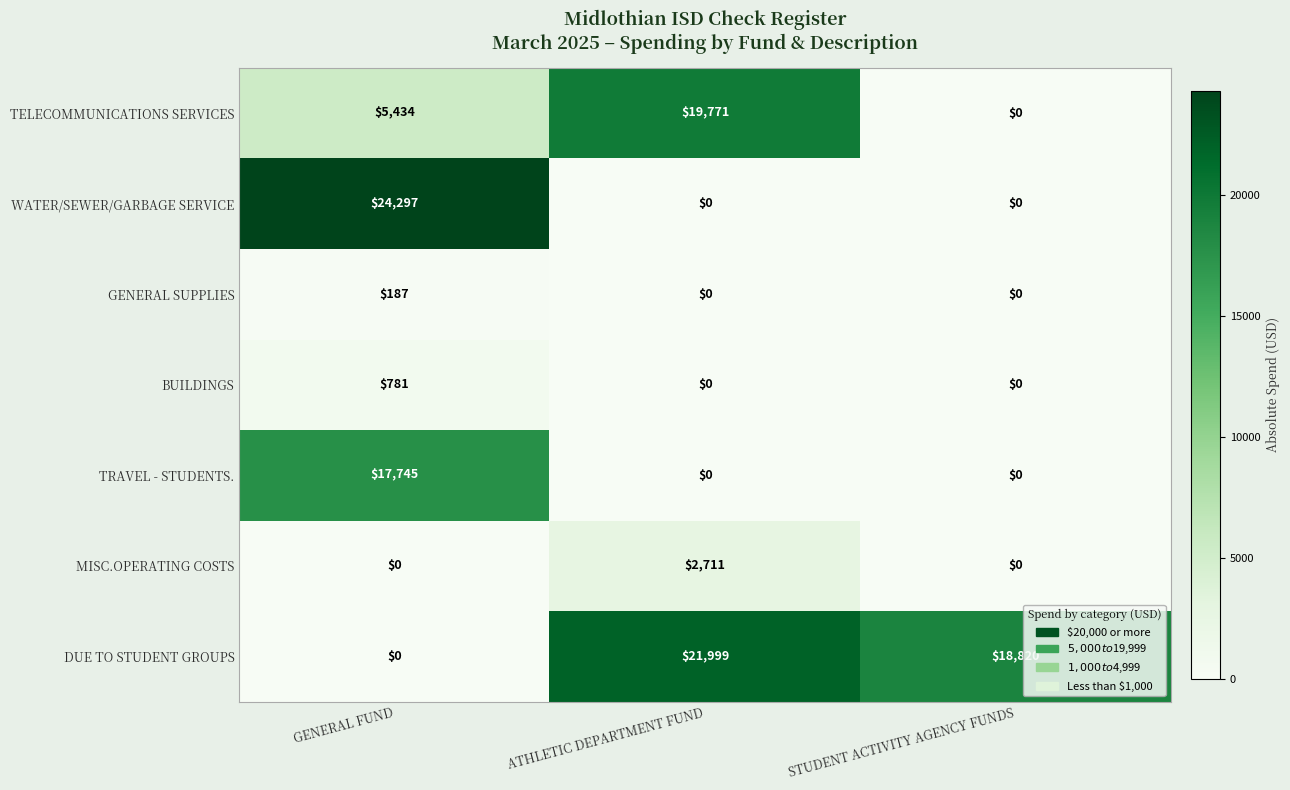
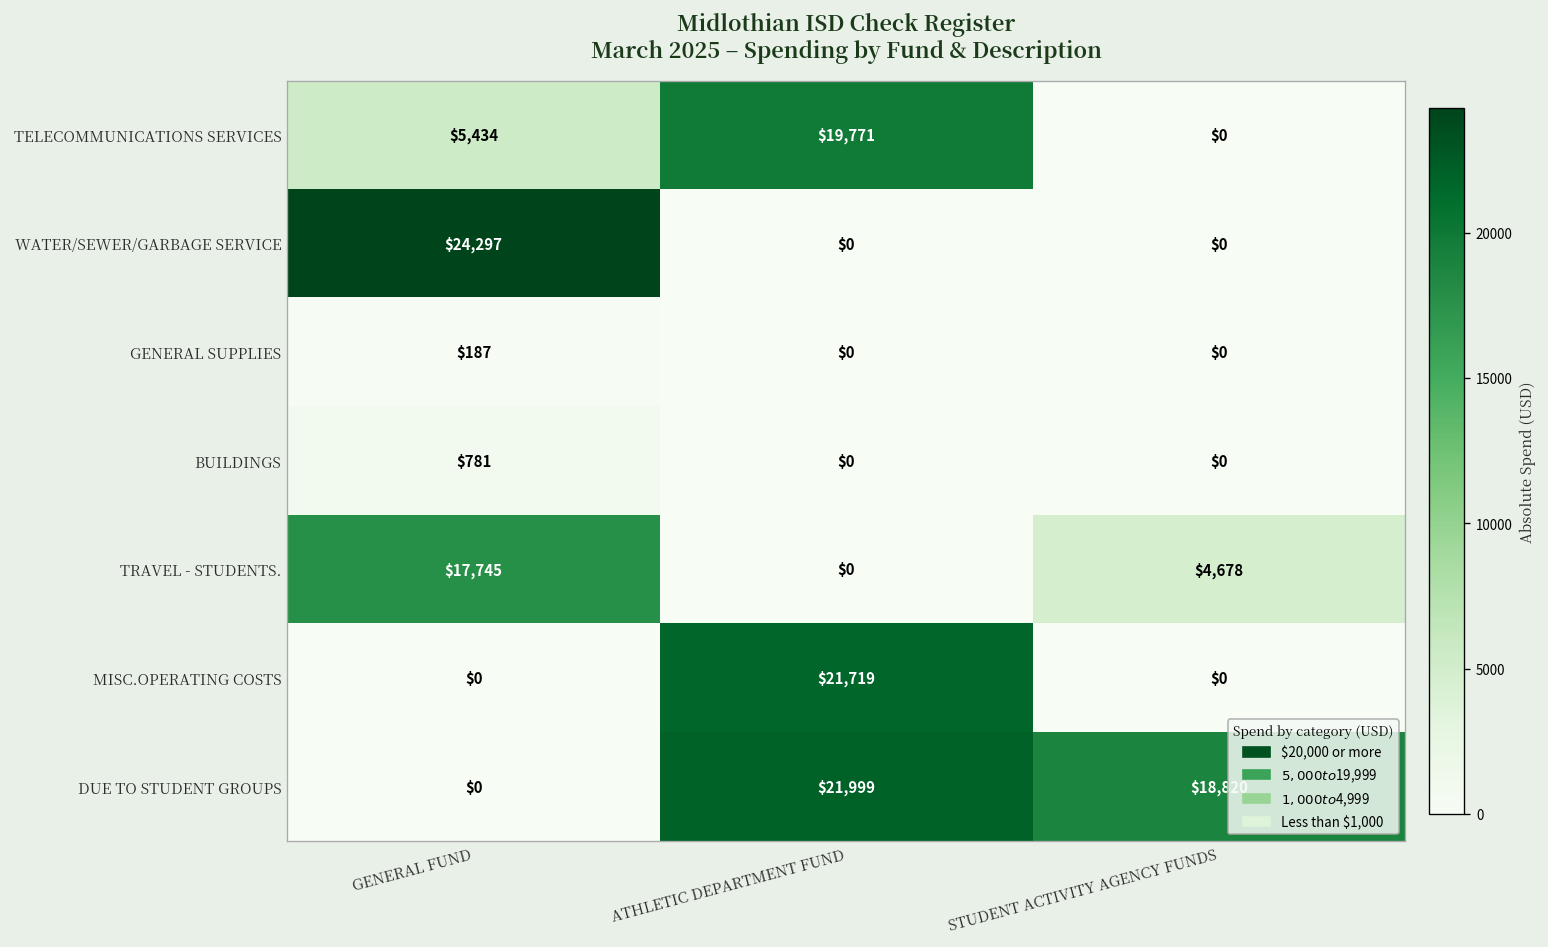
TRAVEL - STUDENTS., STUDENT ACTIVITY AGENCY FUNDS: $0 -> $4,678
MISC.OPERATING COSTS, ATHLETIC DEPARTMENT FUND: $2,711 -> $21,719
